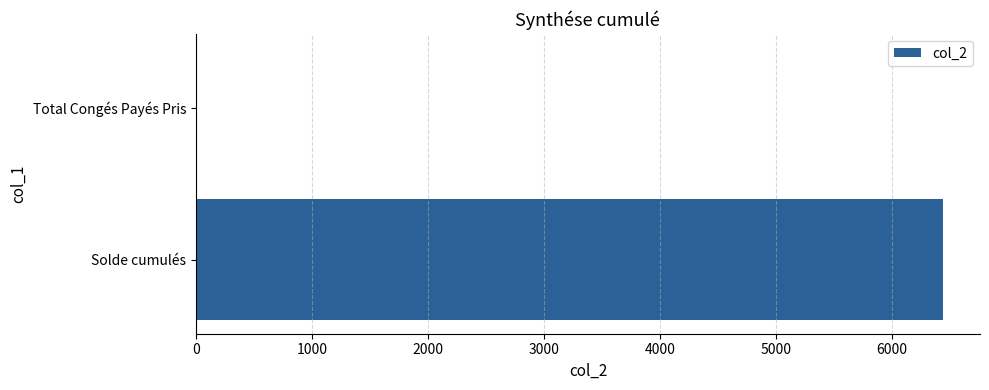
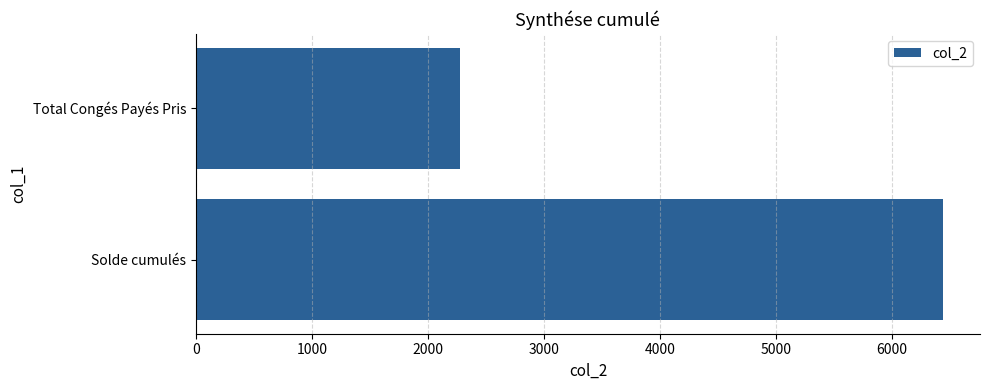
Total Congés Payés Pris: 0 -> 2280
